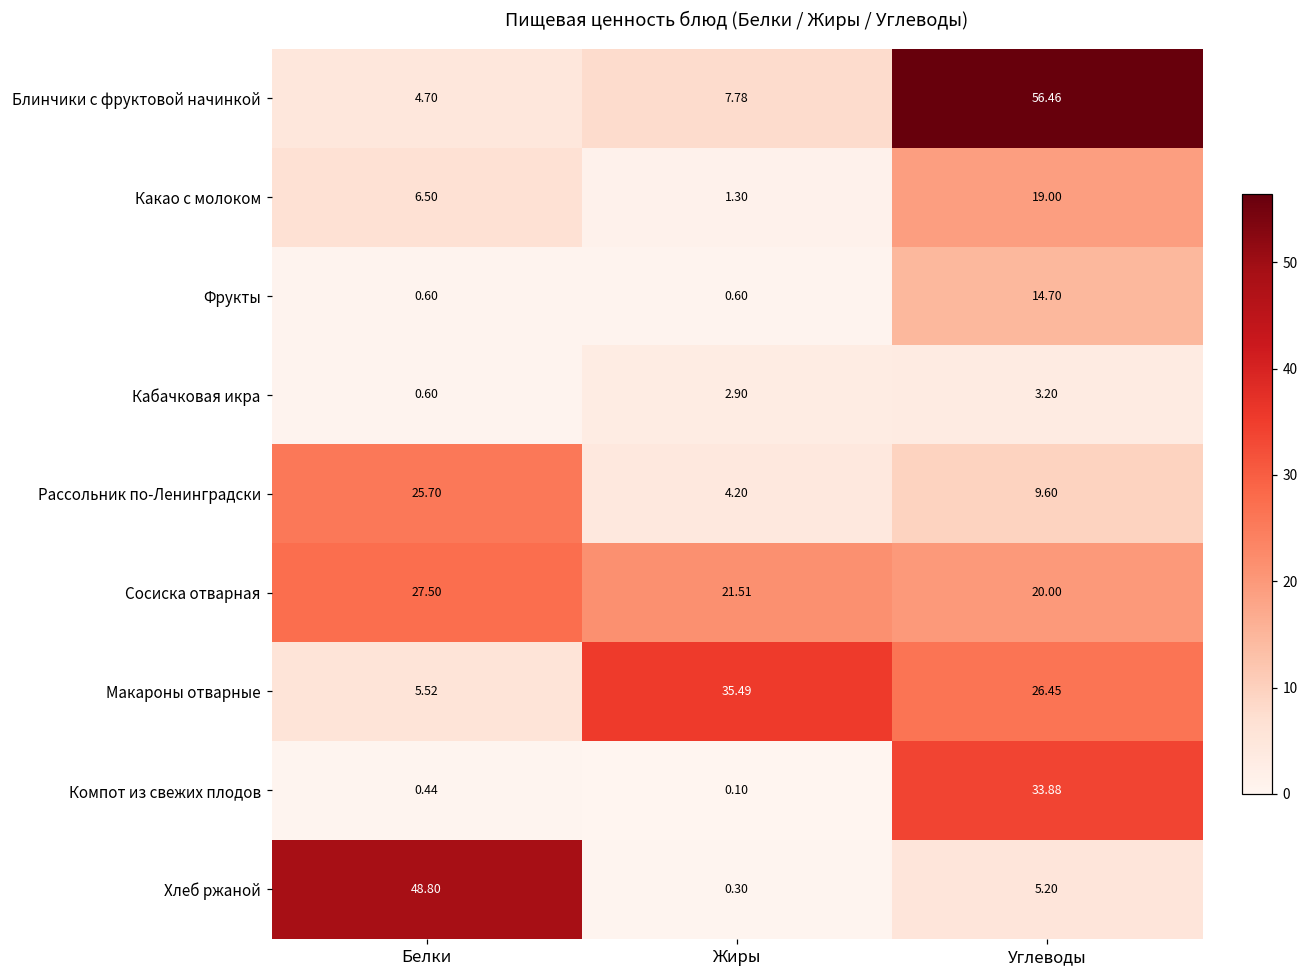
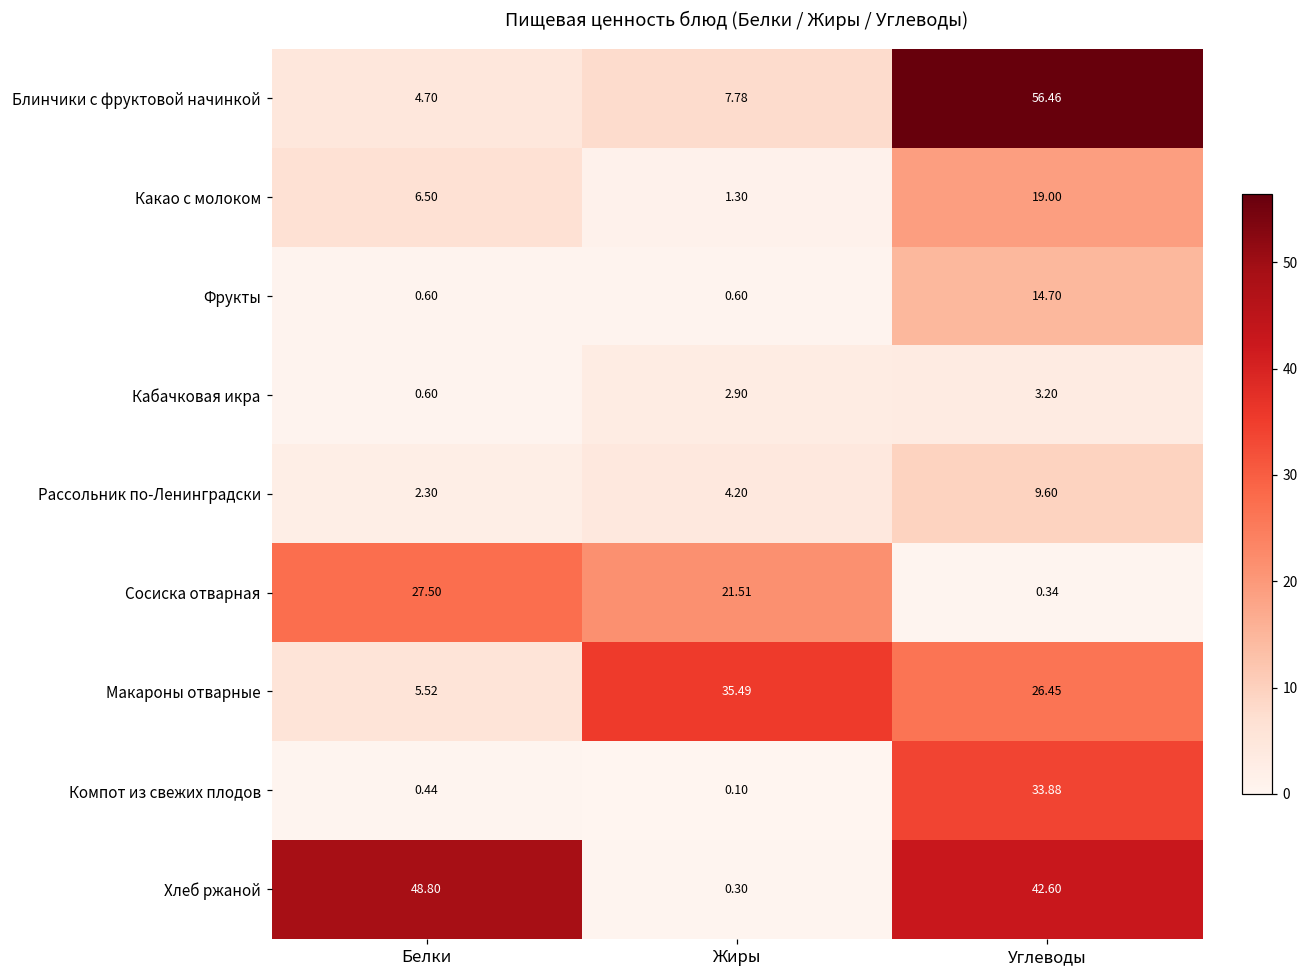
Рассольник по-Ленинградски, Белки: 25.70 -> 2.30
Сосиска отварная, Углеводы: 20.00 -> 0.34
Хлеб ржаной, Углеводы: 5.20 -> 42.60
